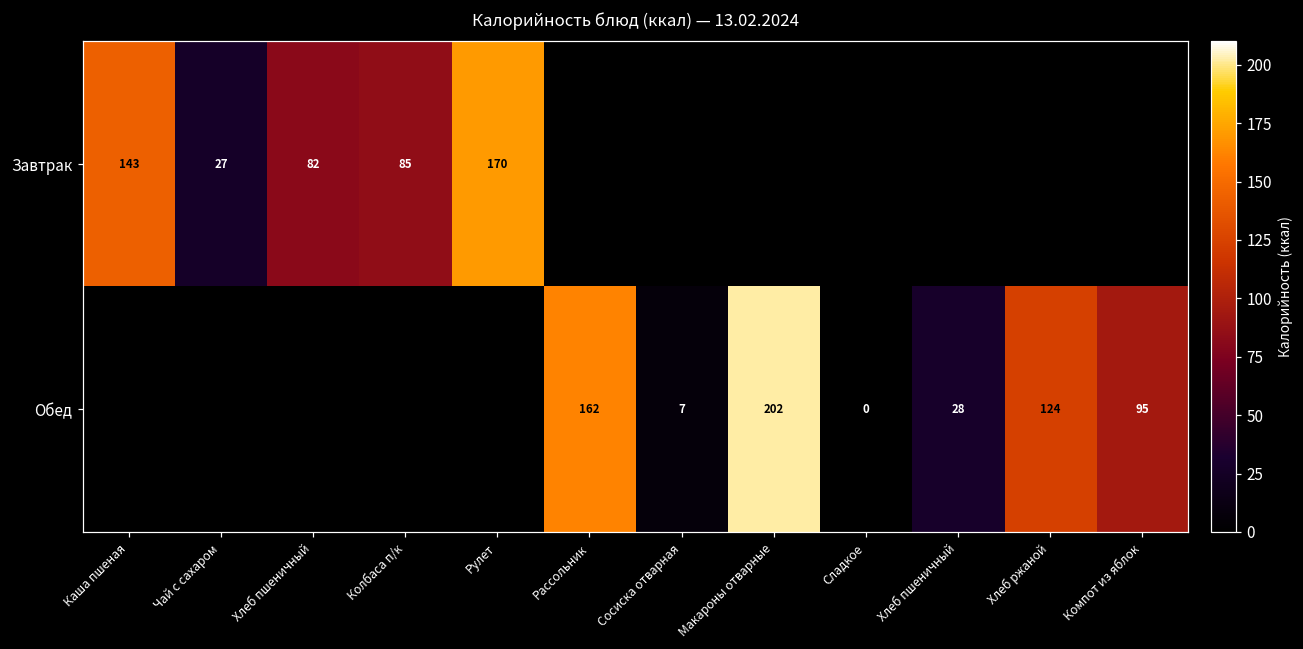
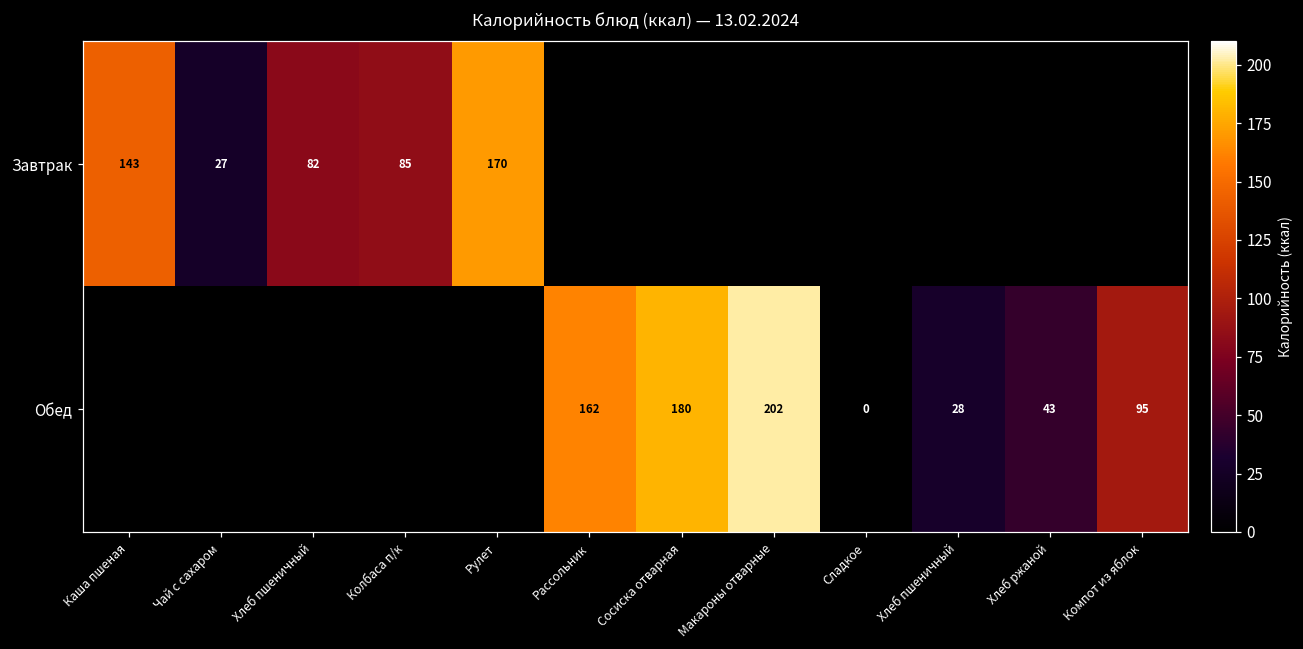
Обед, Сосиска отварная: 7 -> 180
Обед, Хлеб ржаной: 124 -> 43
